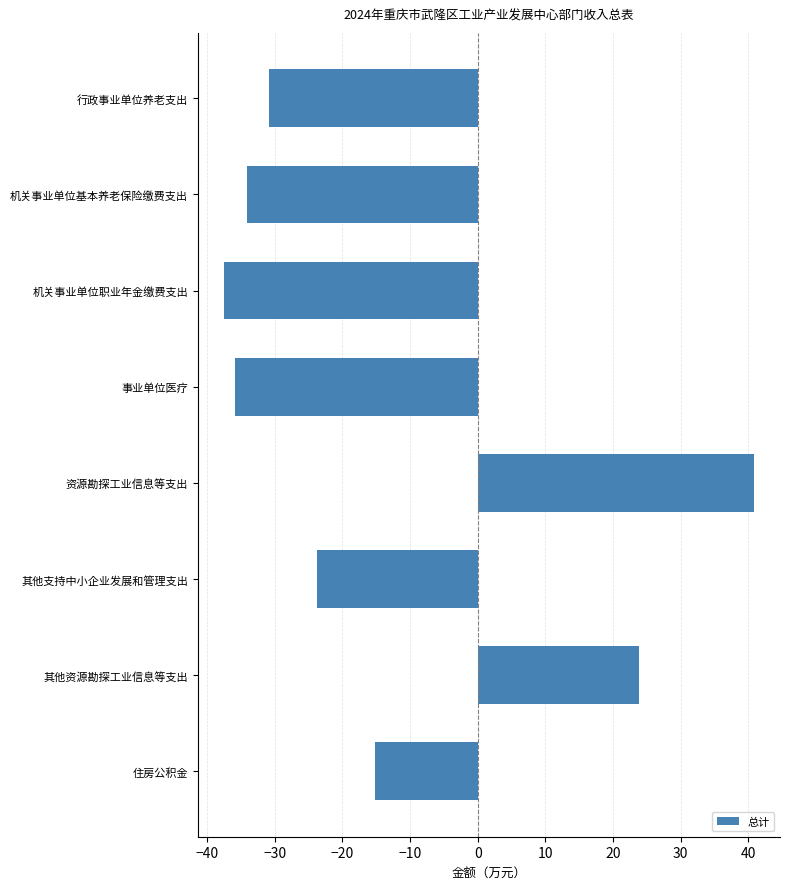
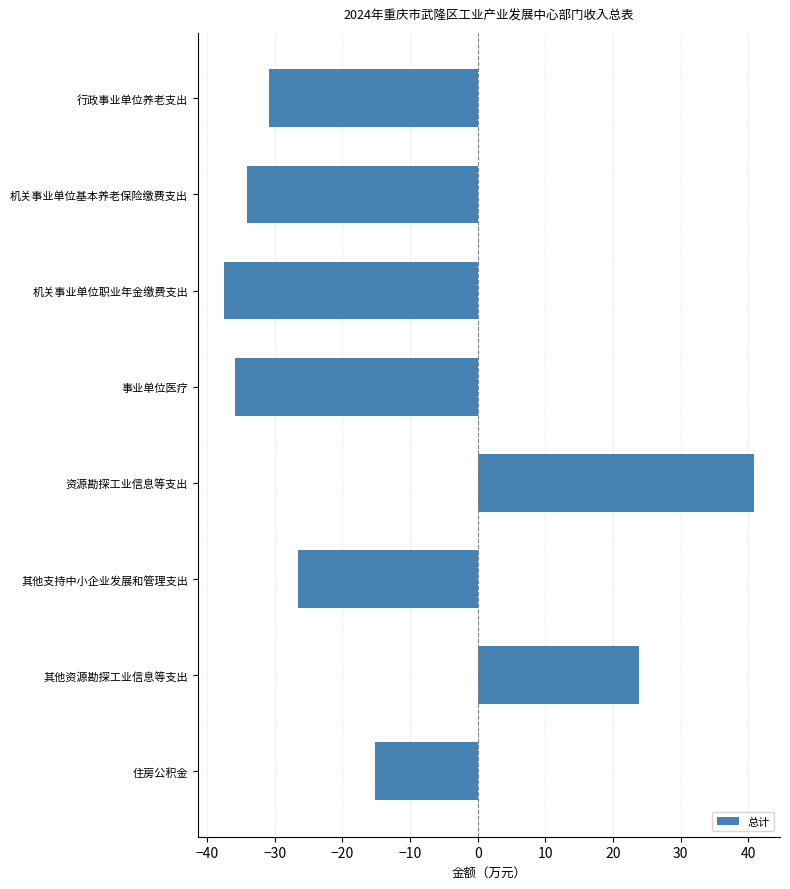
其他支持中小企业发展和管理支出: -24 -> -26
